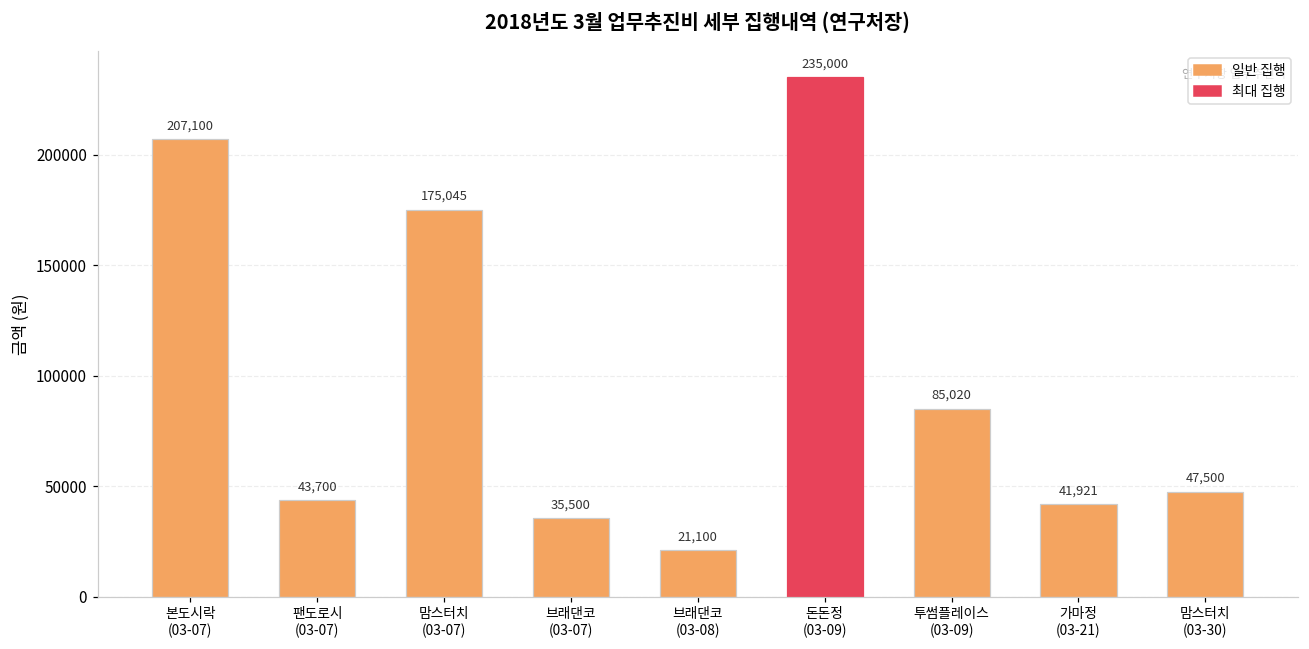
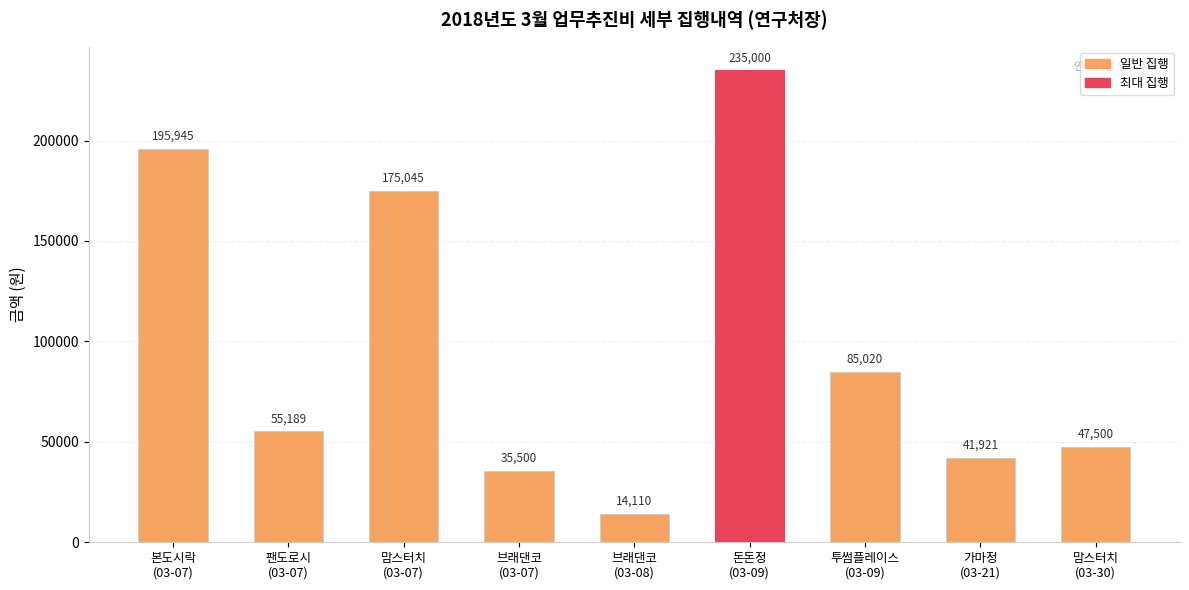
본도시락 (03-07): 207,100 -> 195,945
팬도로시 (03-07): 43,700 -> 55,189
브래댄코 (03-08): 21,100 -> 14,110
